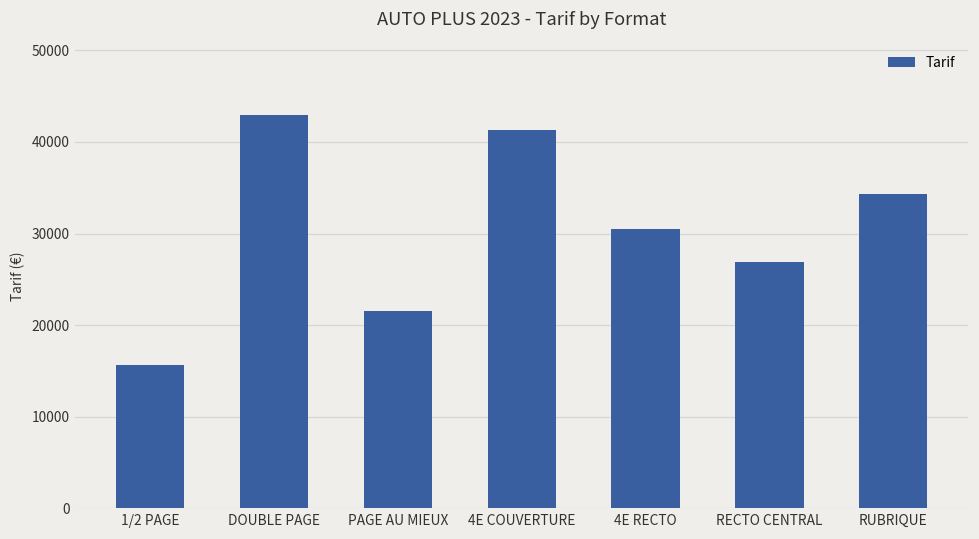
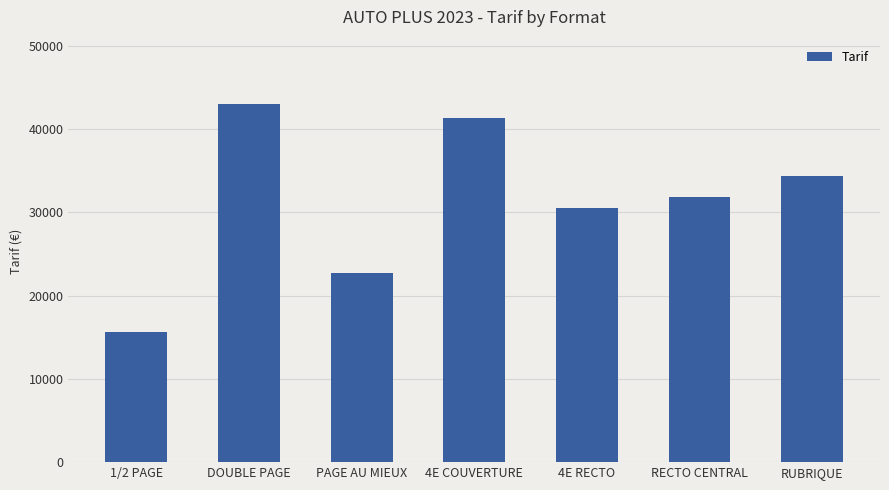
PAGE AU MIEUX: 22000 -> 23000
RECTO CENTRAL: 27000 -> 32000
